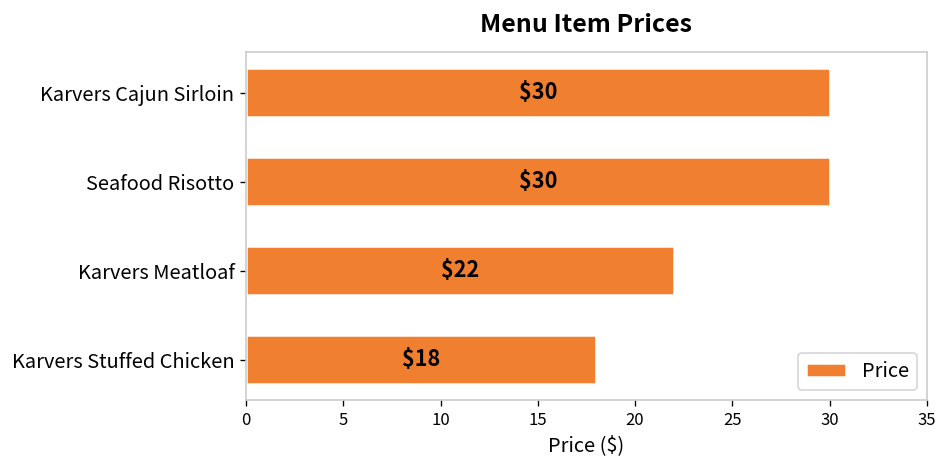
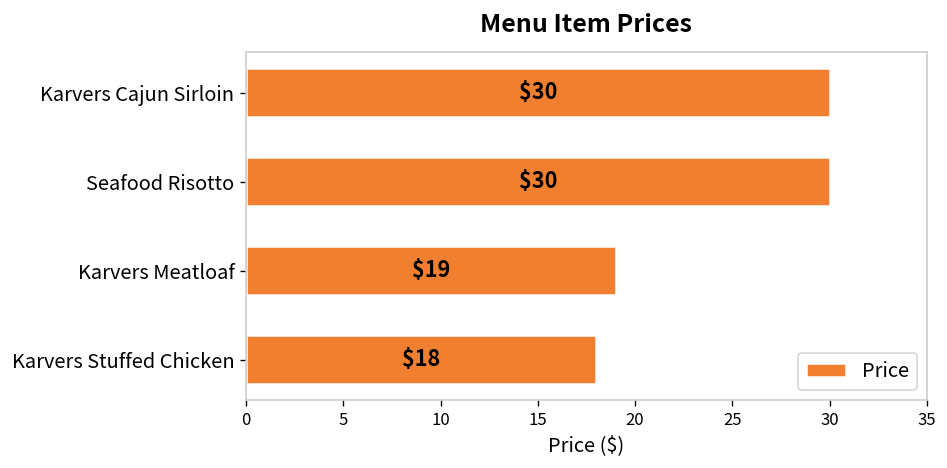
Karvers Meatloaf: $22 -> $19
